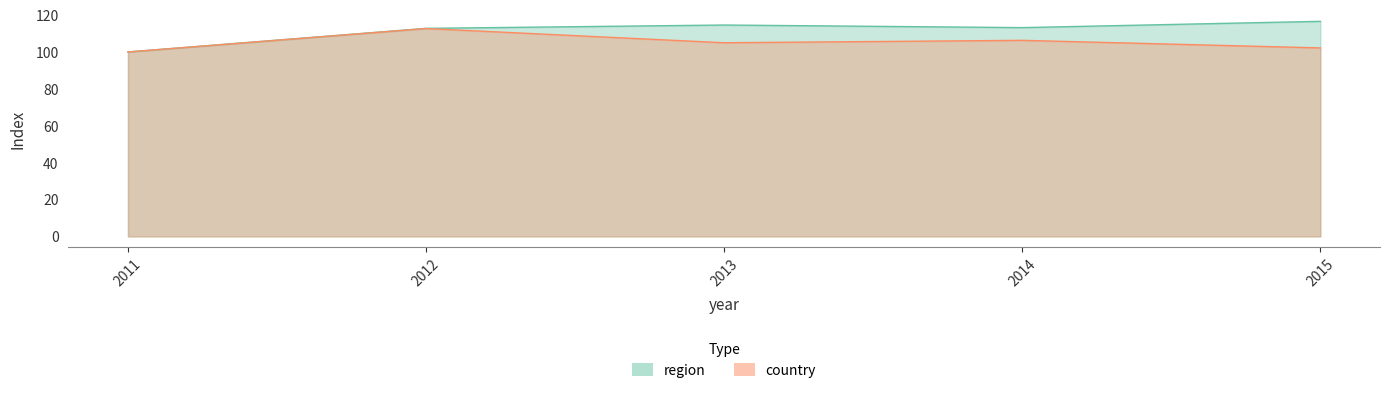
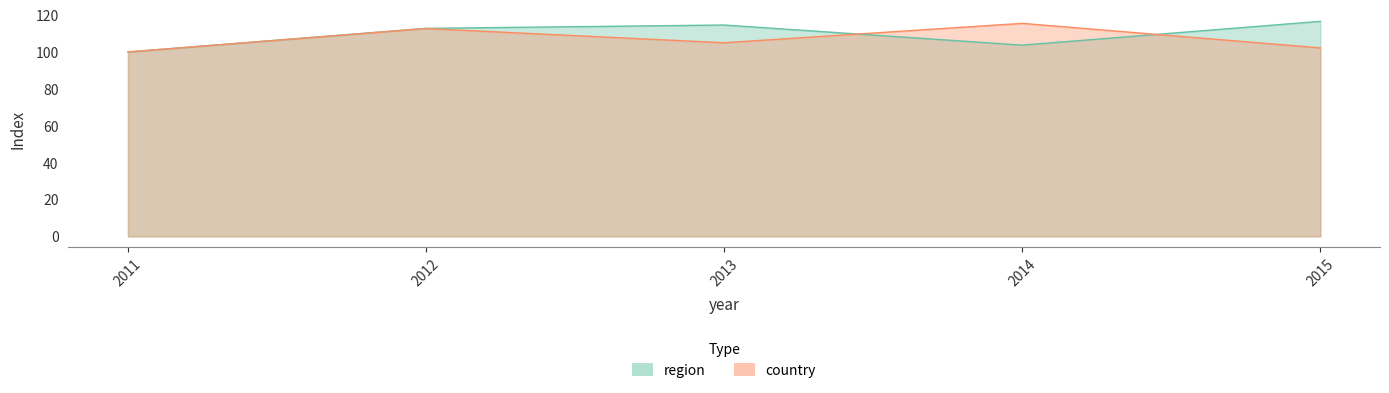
region, 2014: 113 -> 104
country, 2014: 106 -> 116
